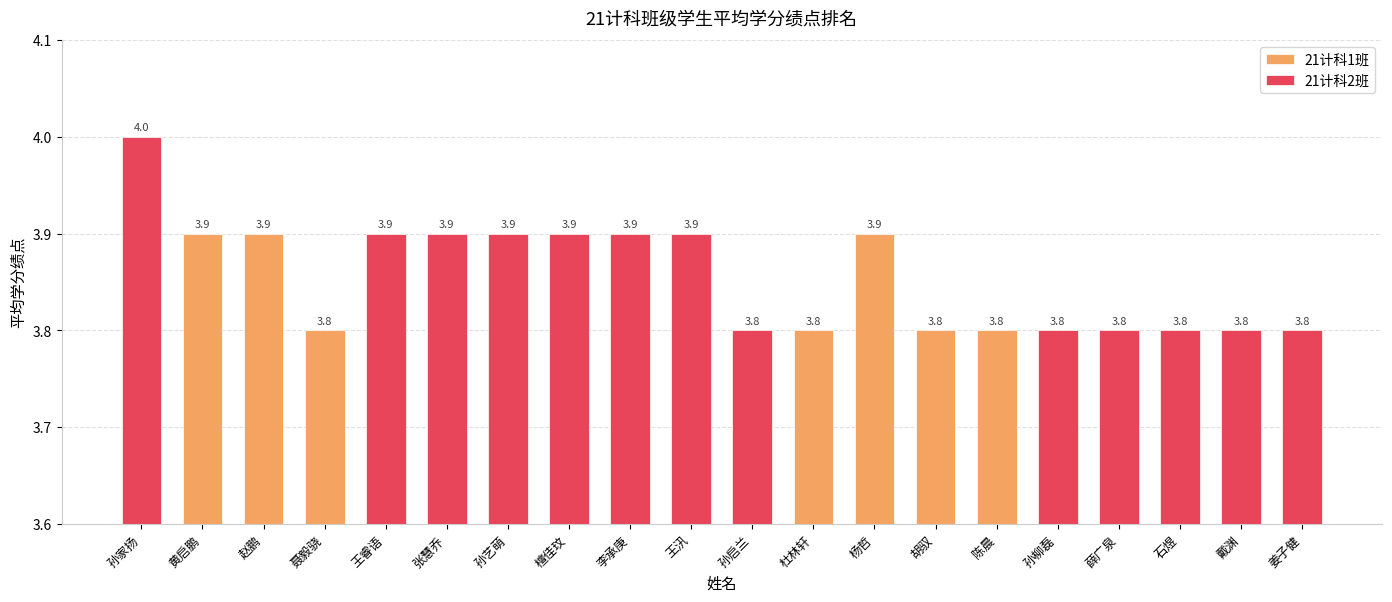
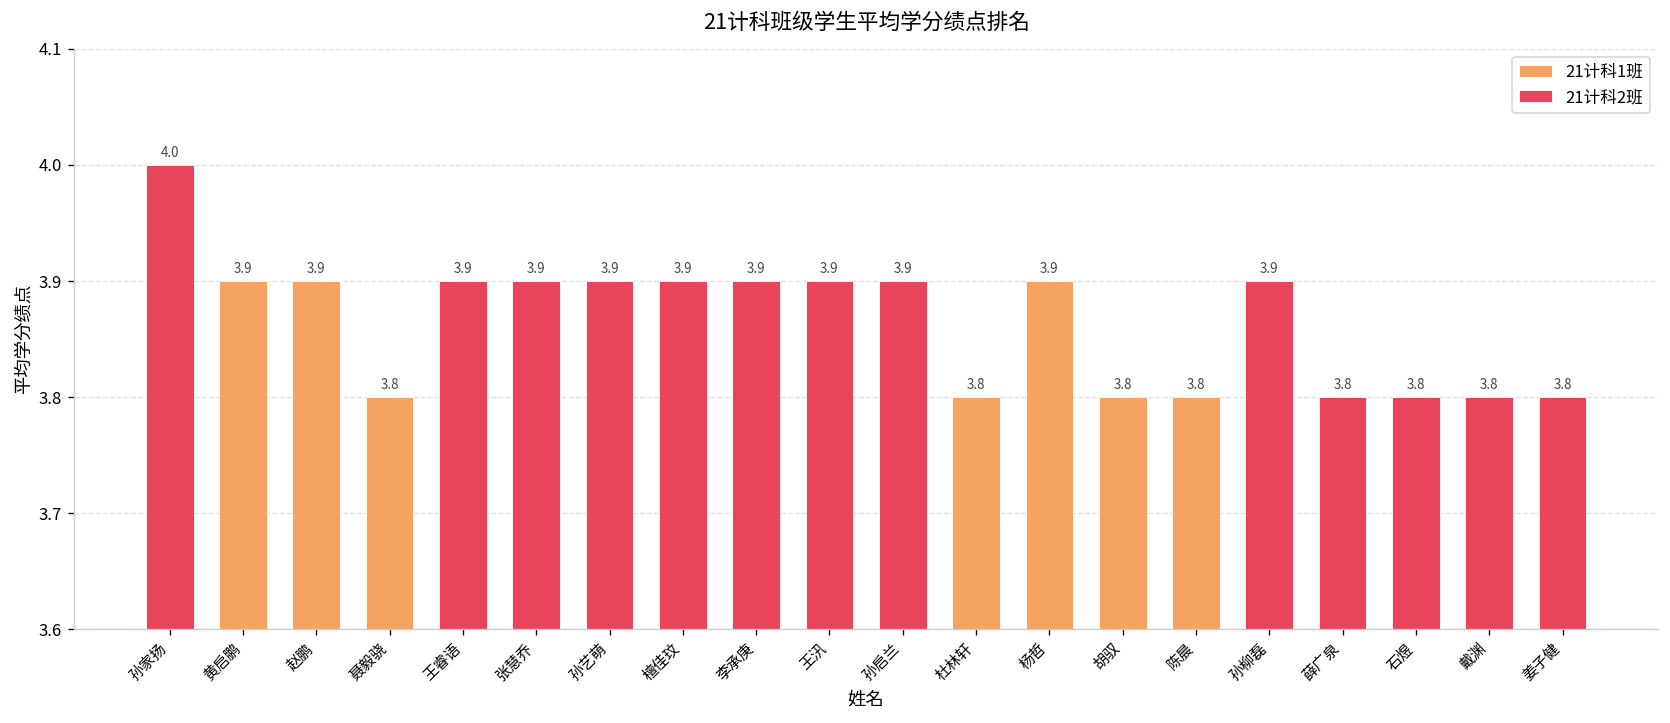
21计科2班, 孙启兰: 3.8 -> 3.9
21计科2班, 孙柳磊: 3.8 -> 3.9
